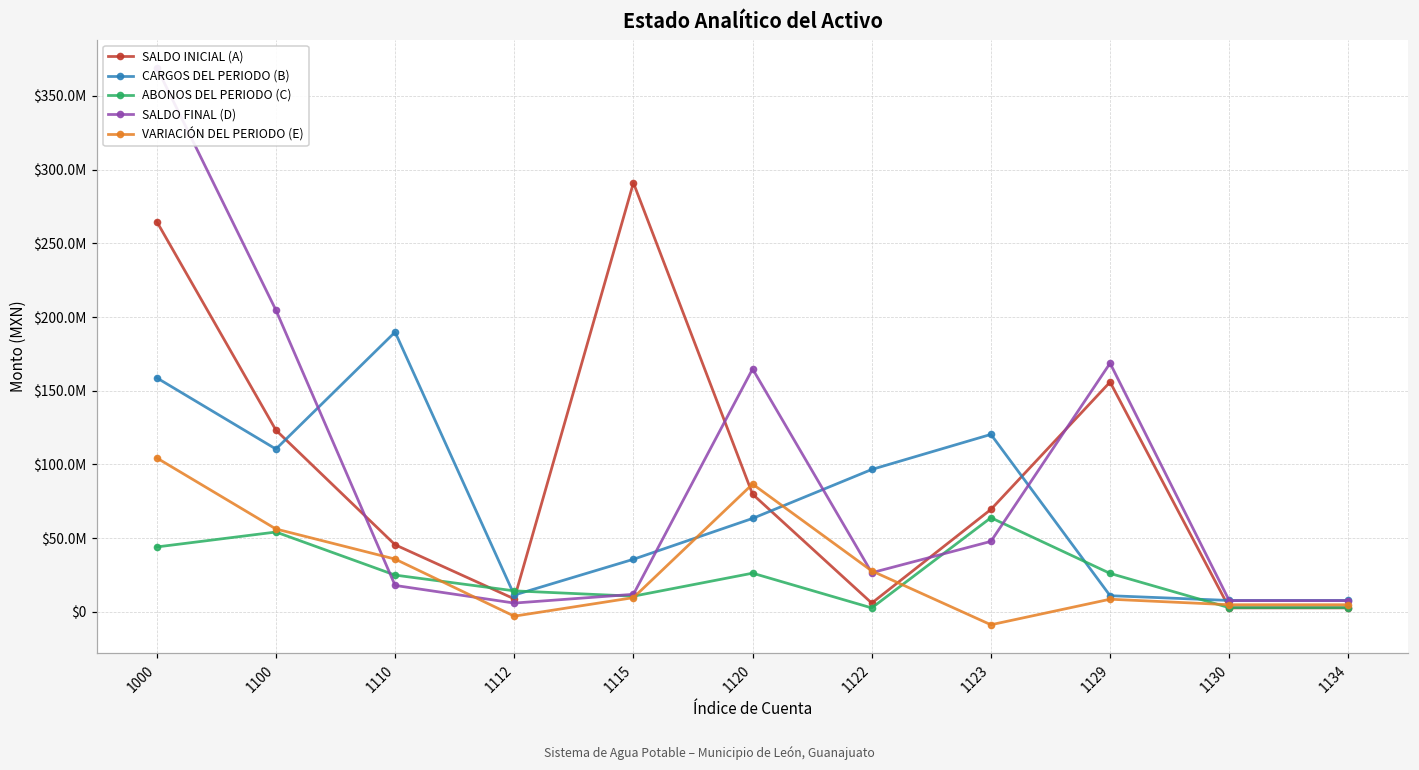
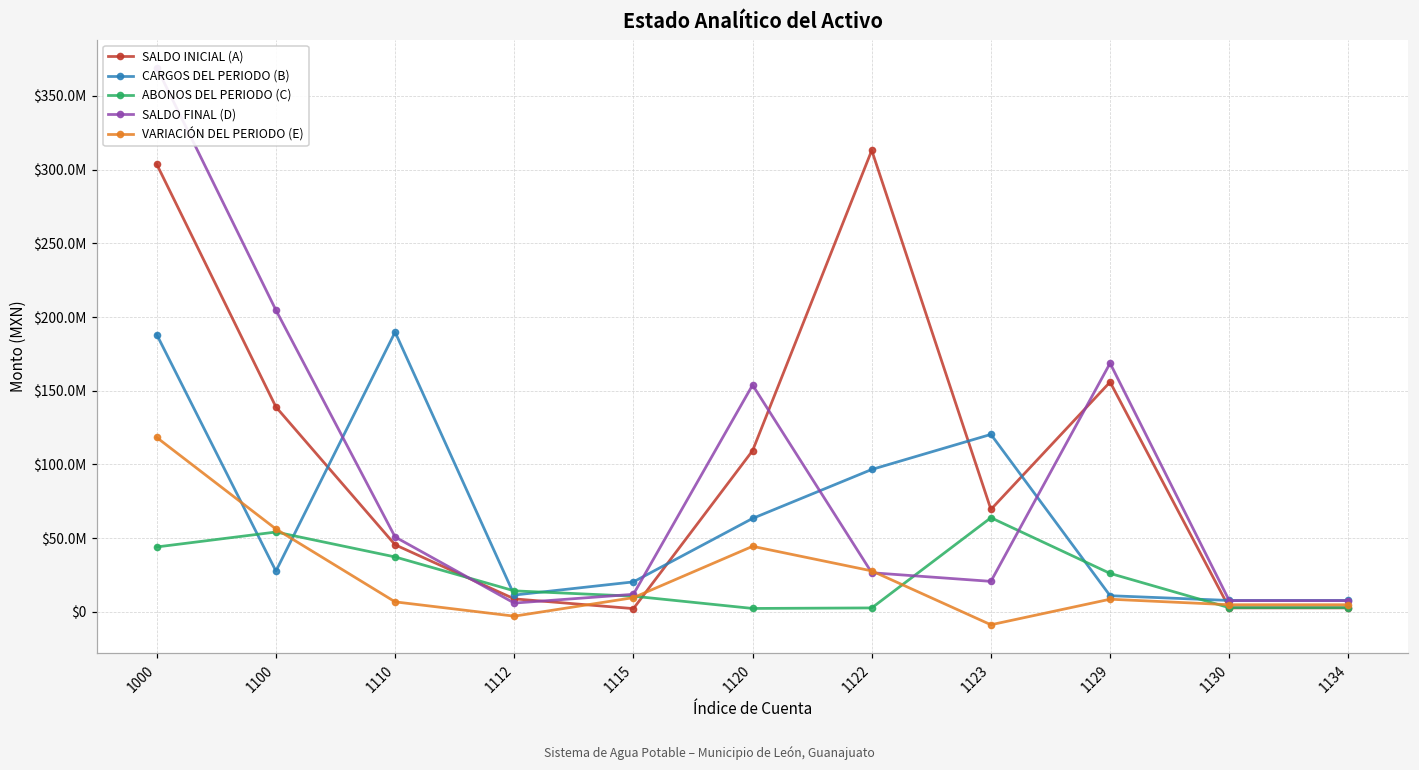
SALDO INICIAL (A), 1000: $265000000 -> $304000000
CARGOS DEL PERIODO (B), 1000: $159000000 -> $188000000
VARIACIÓN DEL PERIODO (E), 1000: $104000000 -> $118000000
SALDO INICIAL (A), 1100: $123000000 -> $139000000
CARGOS DEL PERIODO (B), 1100: $110000000 -> $28000000
ABONOS DEL PERIODO (C), 1110: $25000000 -> $37000000
SALDO FINAL (D), 1110: $18000000 -> $51000000
VARIACIÓN DEL PERIODO (E), 1110: $36000000 -> $7000000
SALDO INICIAL (A), 1115: $291000000 -> $2000000
CARGOS DEL PERIODO (B), 1115: $36000000 -> $20000000
SALDO INICIAL (A), 1120: $80000000 -> $109000000
ABONOS DEL PERIODO (C), 1120: $26000000 -> $2000000
SALDO FINAL (D), 1120: $165000000 -> $154000000
VARIACIÓN DEL PERIODO (E), 1120: $87000000 -> $45000000
SALDO INICIAL (A), 1122: $6000000 -> $313000000
SALDO FINAL (D), 1123: $48000000 -> $21000000
